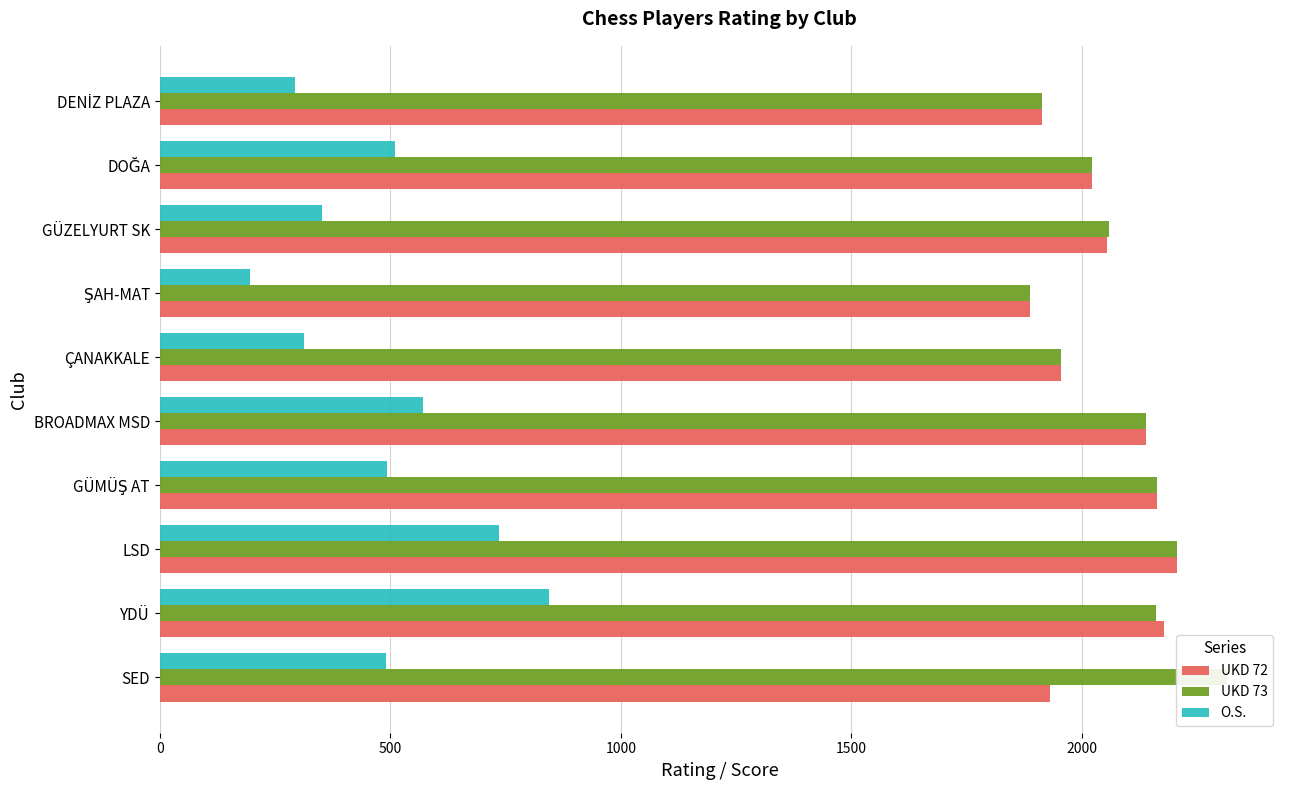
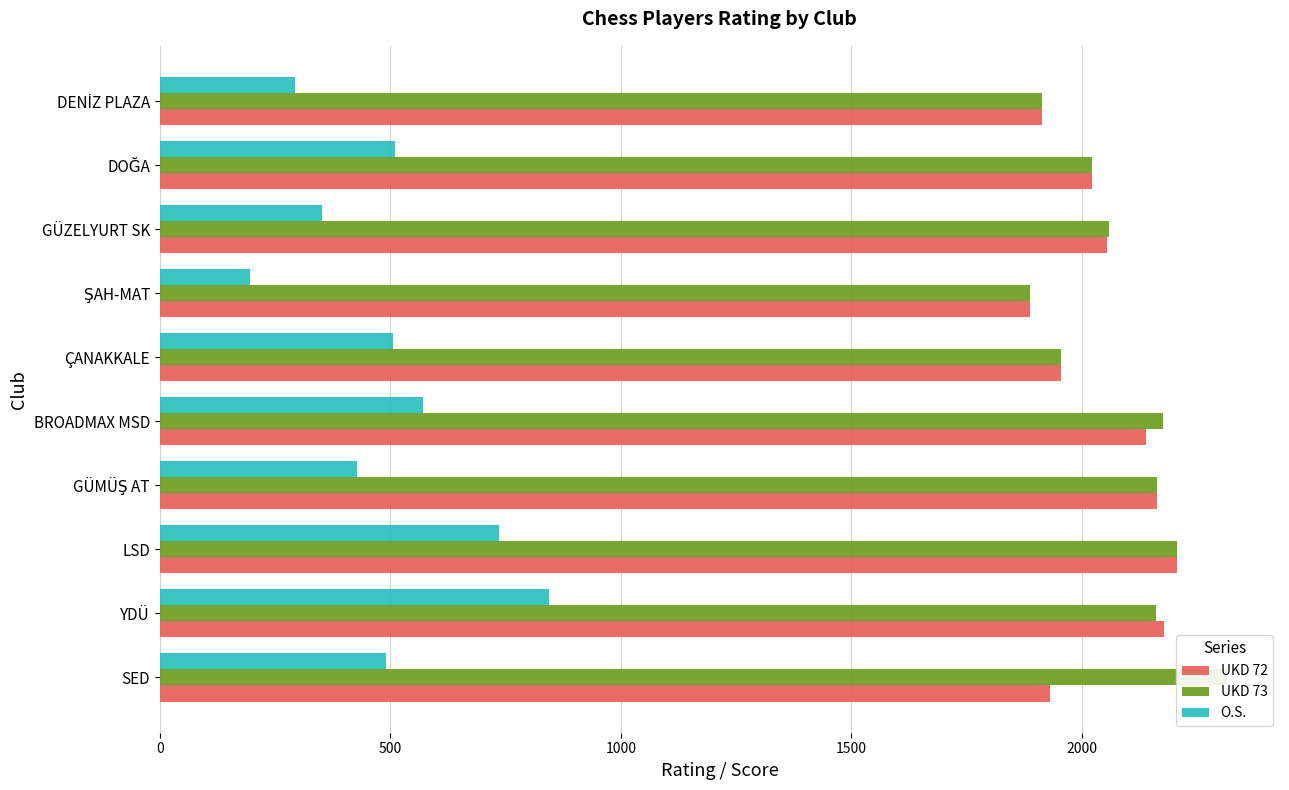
O.S., ÇANAKKALE: 310 -> 510
UKD 73, BROADMAX MSD: 2140 -> 2180
O.S., GÜMÜŞ AT: 490 -> 430
